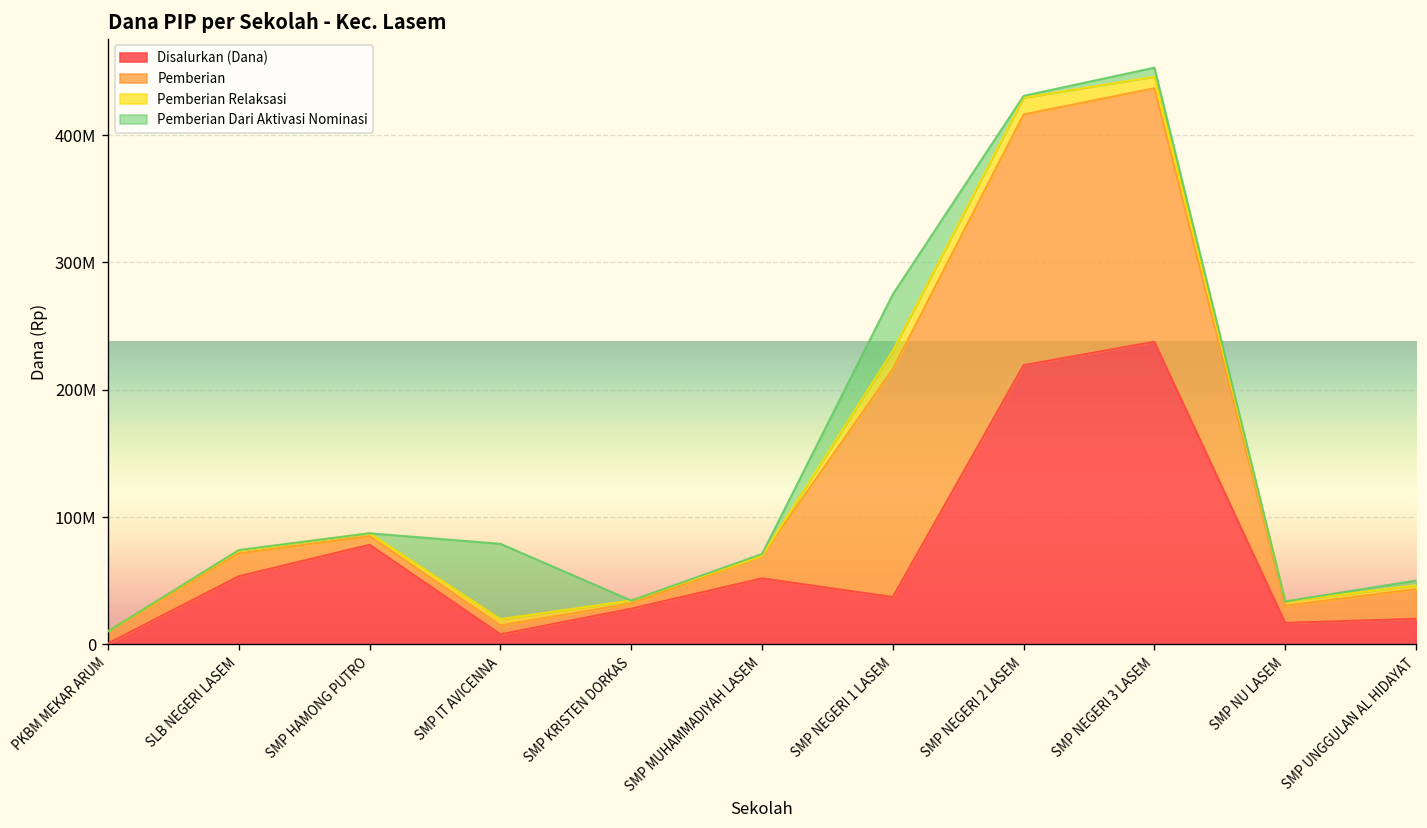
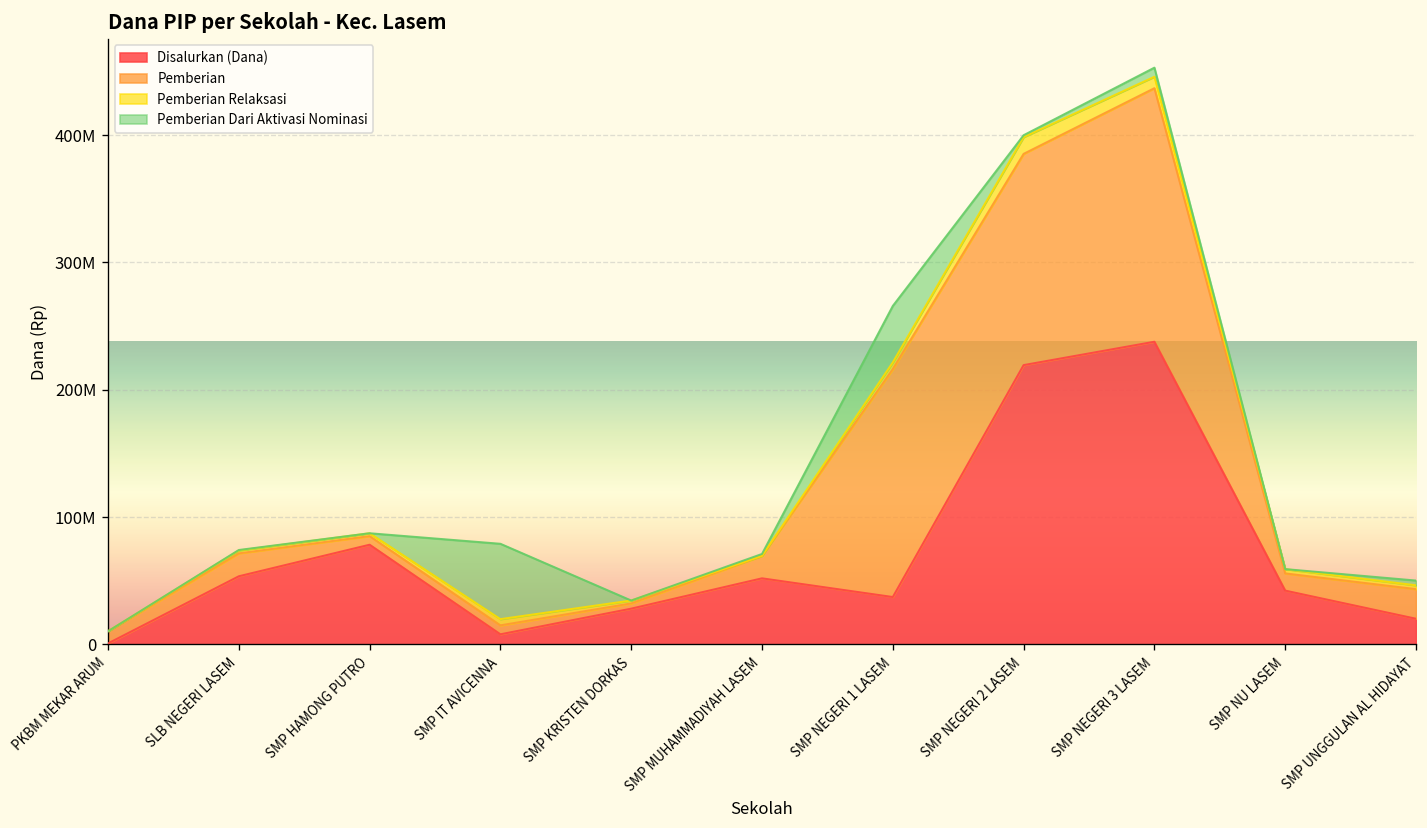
Pemberian Relaksasi, SMP NEGERI 1 LASEM: 14000000 -> 5000000
Pemberian, SMP NEGERI 2 LASEM: 197000000 -> 166000000
Disalurkan (Dana), SMP NU LASEM: 17000000 -> 42000000
